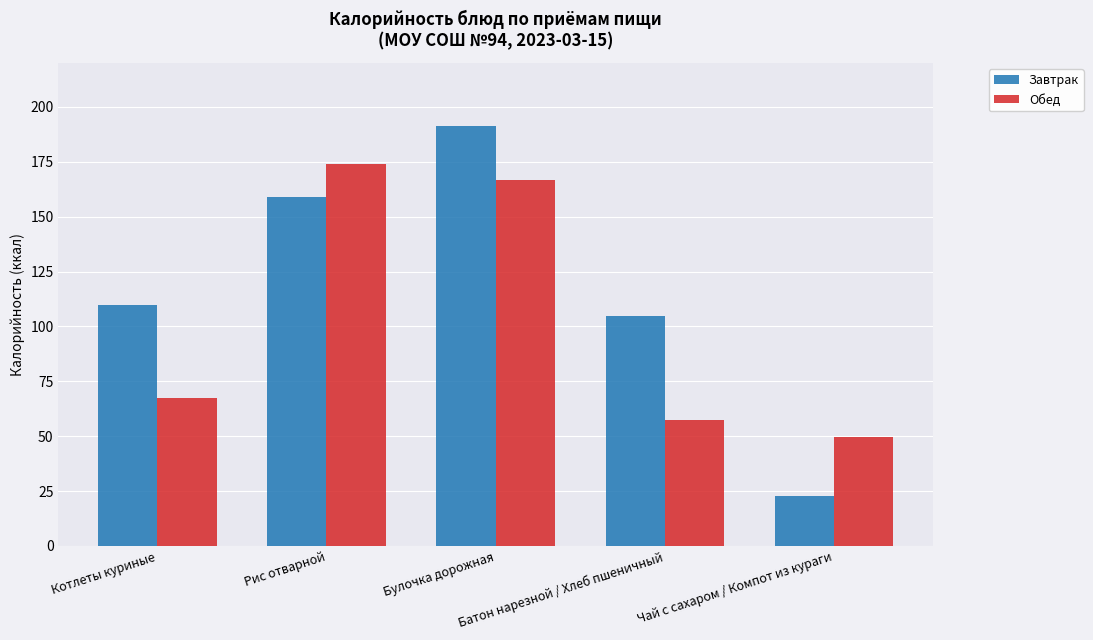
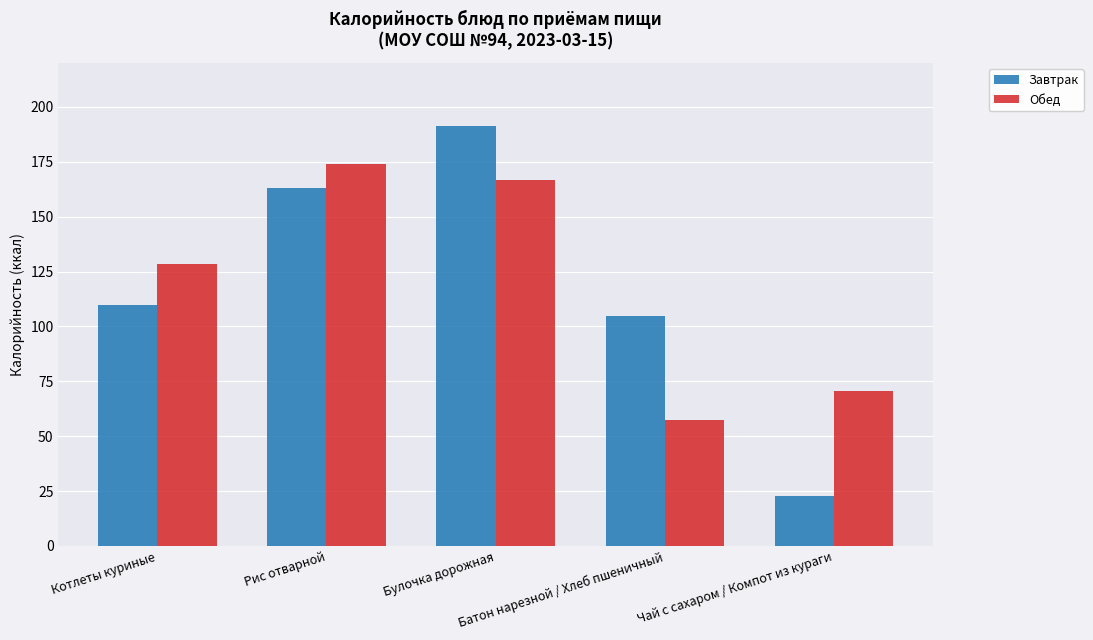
Обед, Котлеты куриные: 67 -> 128
Завтрак, Рис отварной: 159 -> 163
Обед, Чай с сахаром / Компот из кураги: 50 -> 71
